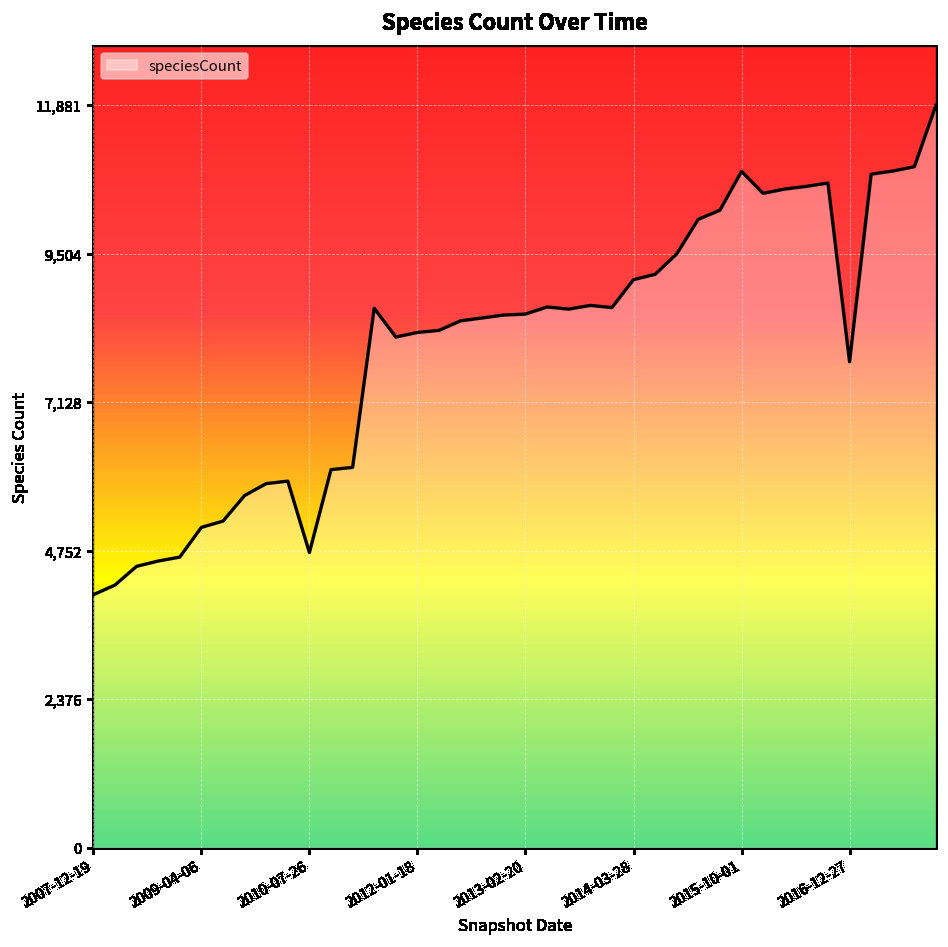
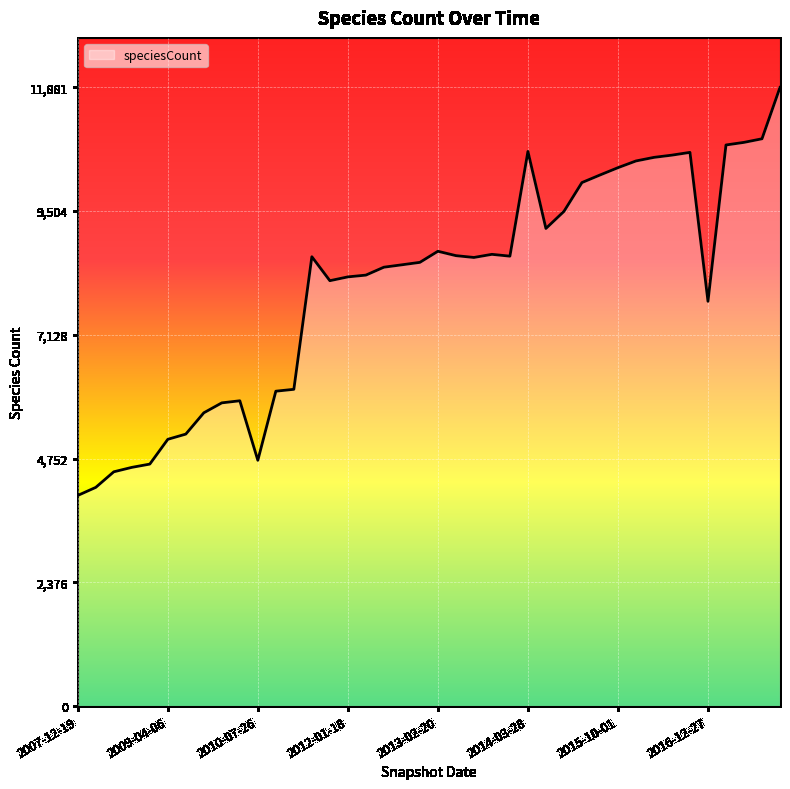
2013-02-20: 8,500 -> 8,700
2014-03-28: 9,100 -> 10,700
2015-10-01: 10,800 -> 10,300
